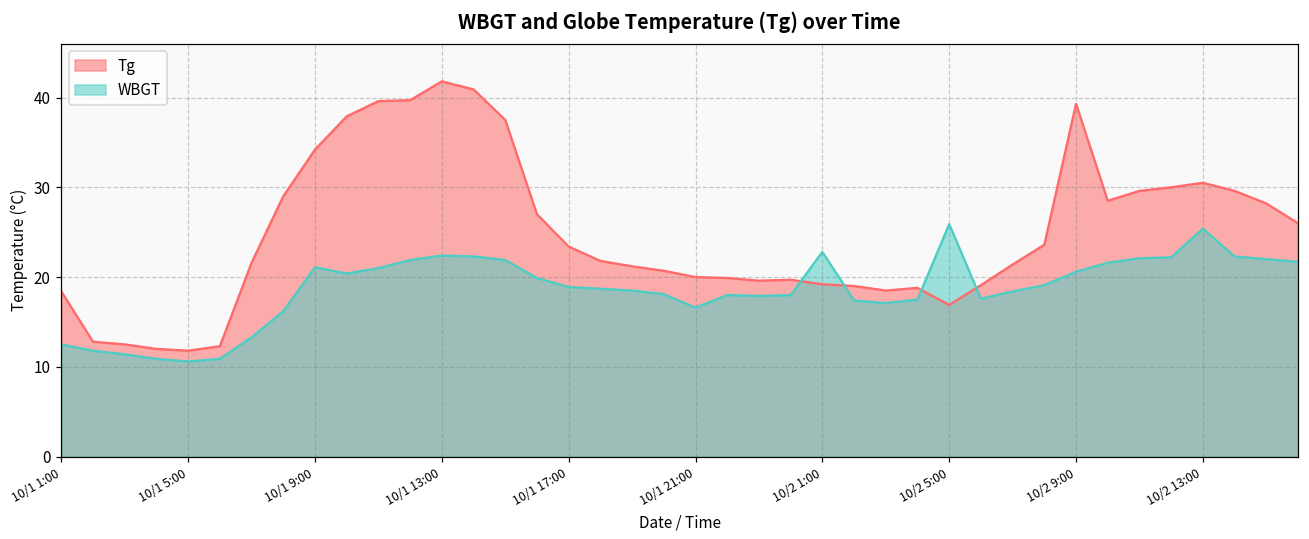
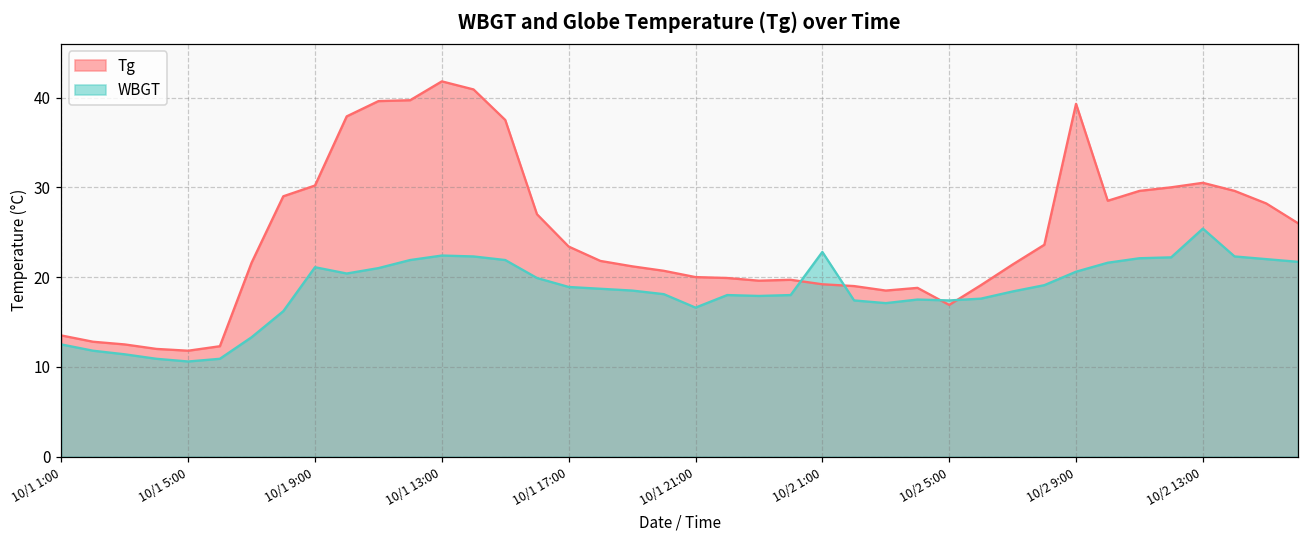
Tg, 10/1 1:00: 18 -> 14
Tg, 10/1 9:00: 34 -> 30
WBGT, 10/2 5:00: 26 -> 17
